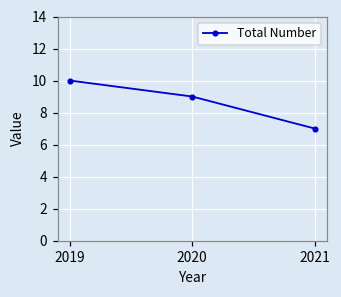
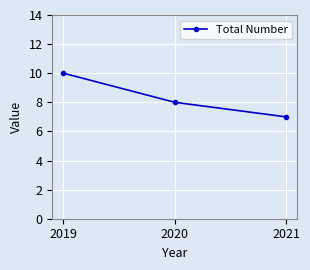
2020: 9 -> 8
